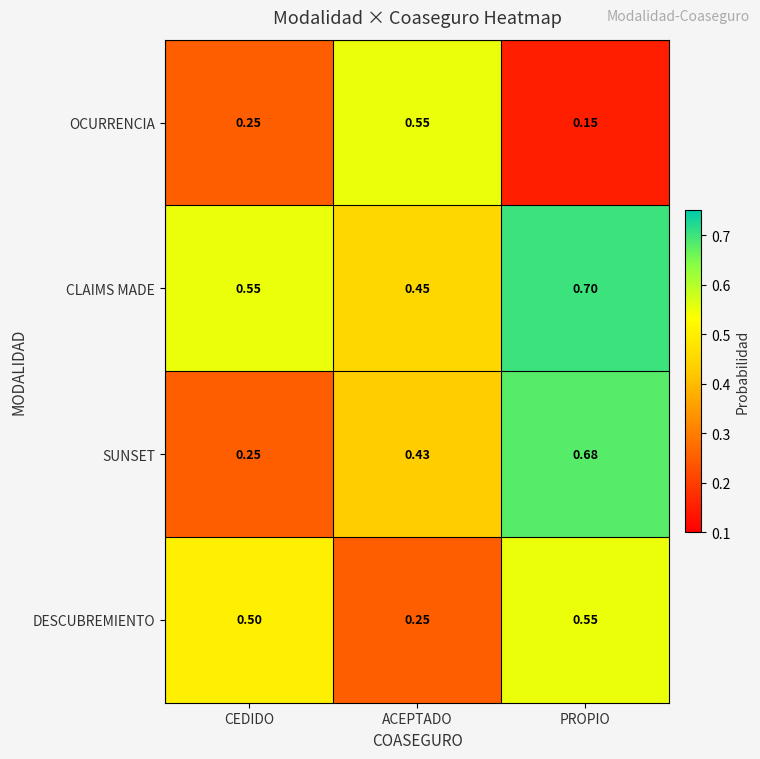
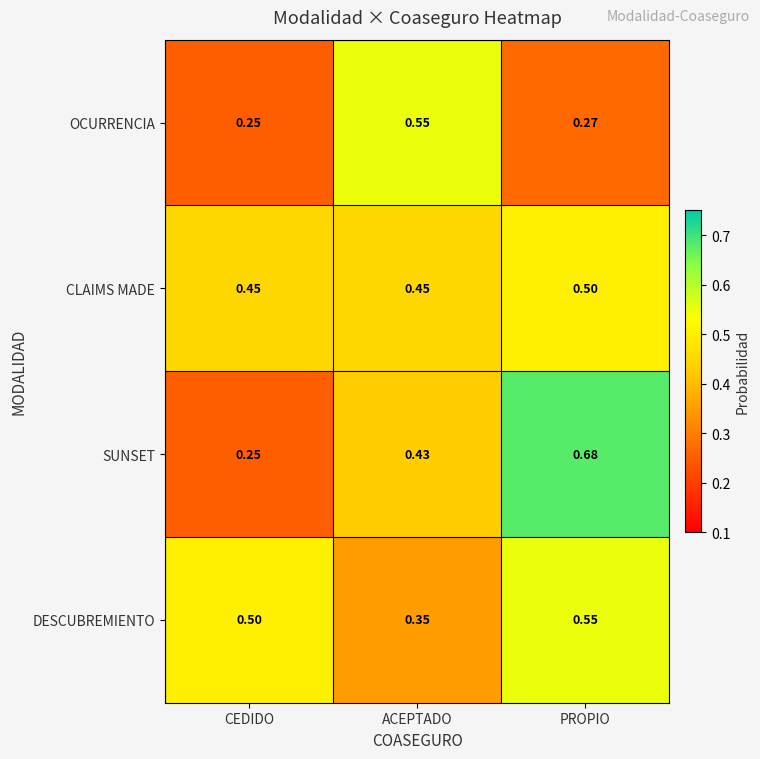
OCURRENCIA, PROPIO: 0.15 -> 0.27
CLAIMS MADE, CEDIDO: 0.55 -> 0.45
CLAIMS MADE, PROPIO: 0.70 -> 0.50
DESCUBREMIENTO, ACEPTADO: 0.25 -> 0.35
